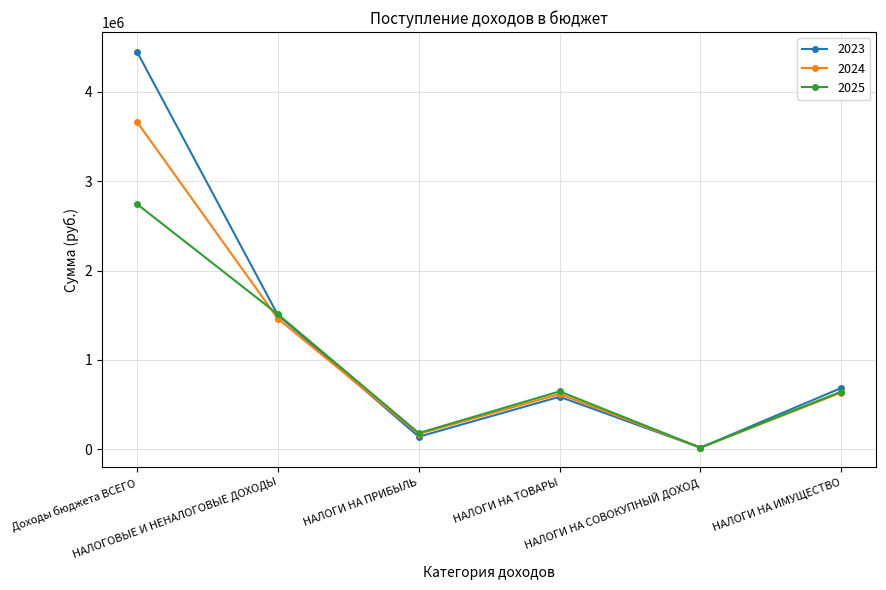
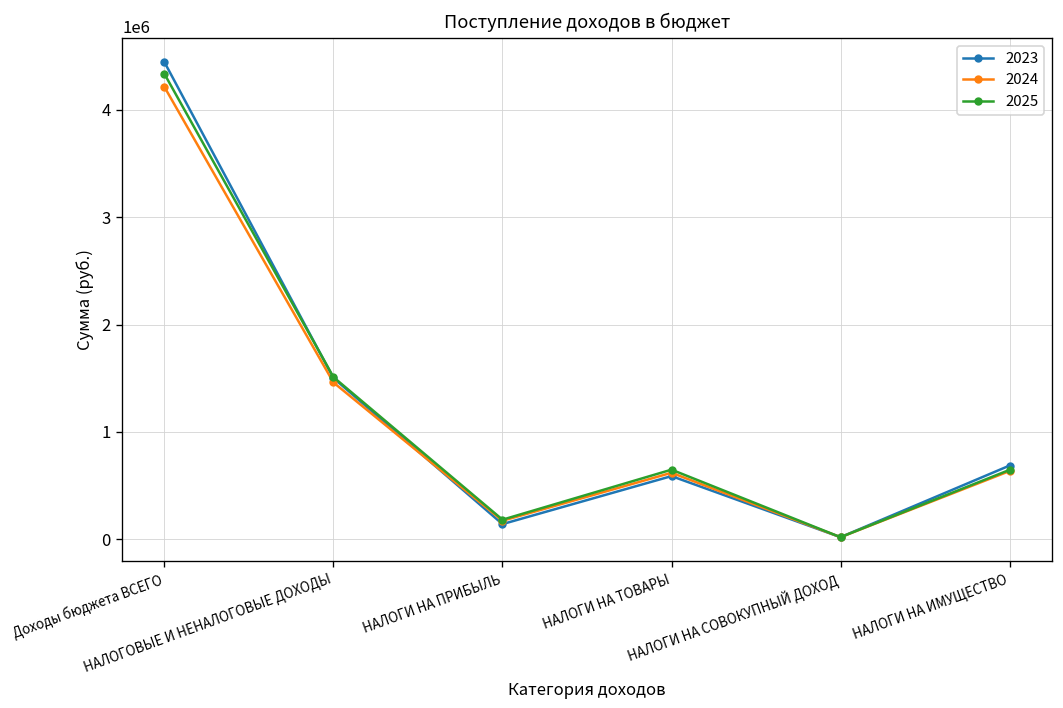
2024, Доходы бюджета ВСЕГО: 3700000 -> 4200000
2025, Доходы бюджета ВСЕГО: 2700000 -> 4300000
